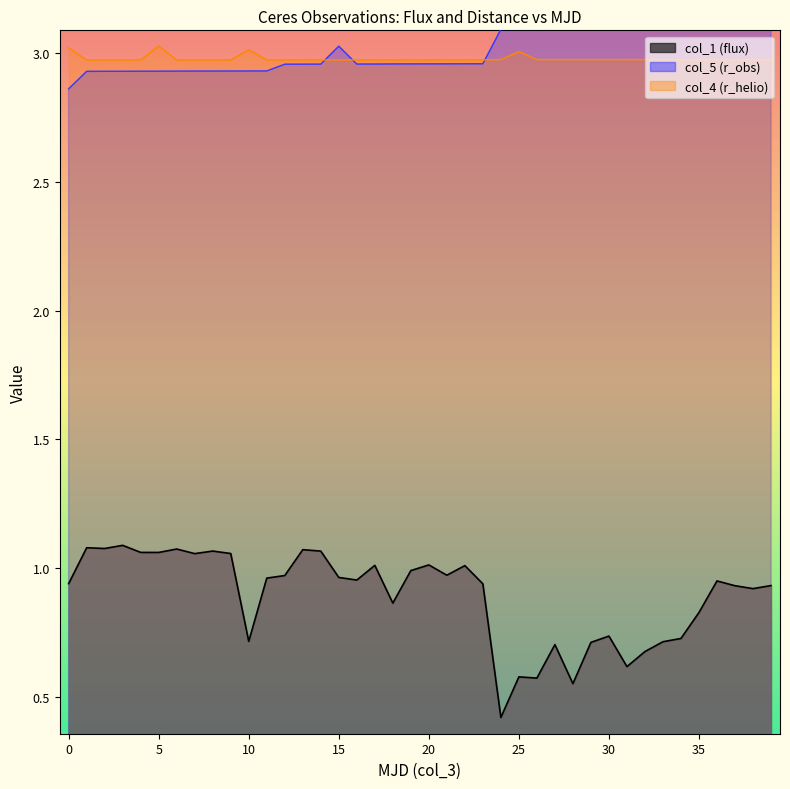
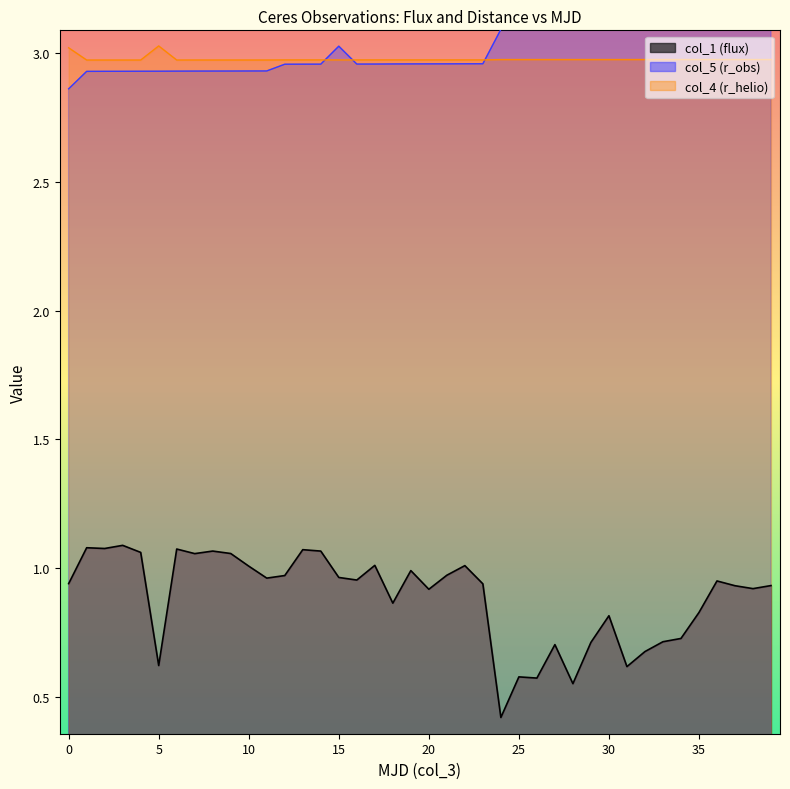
col_1 (flux), 5: 1.06 -> 0.62
col_1 (flux), 10: 0.72 -> 1.01
col_4 (r_helio), 10: 3.01 -> 2.97
col_1 (flux), 20: 1.01 -> 0.92
col_4 (r_helio), 25: 3.01 -> 2.97
col_1 (flux), 30: 0.74 -> 0.82
